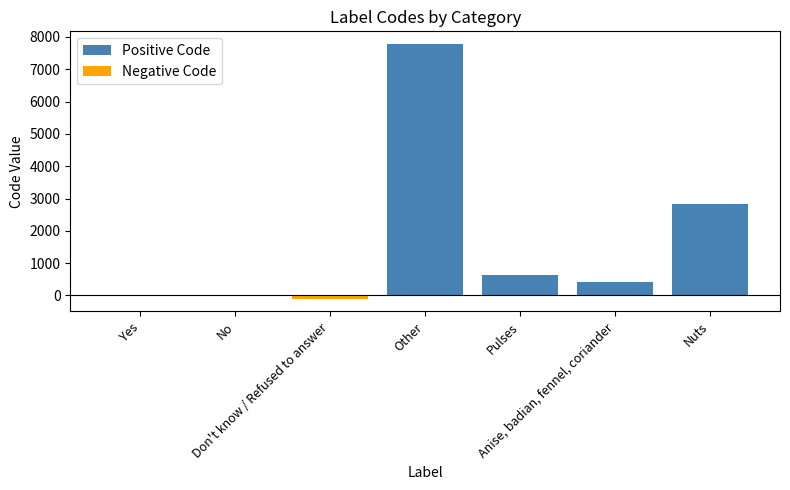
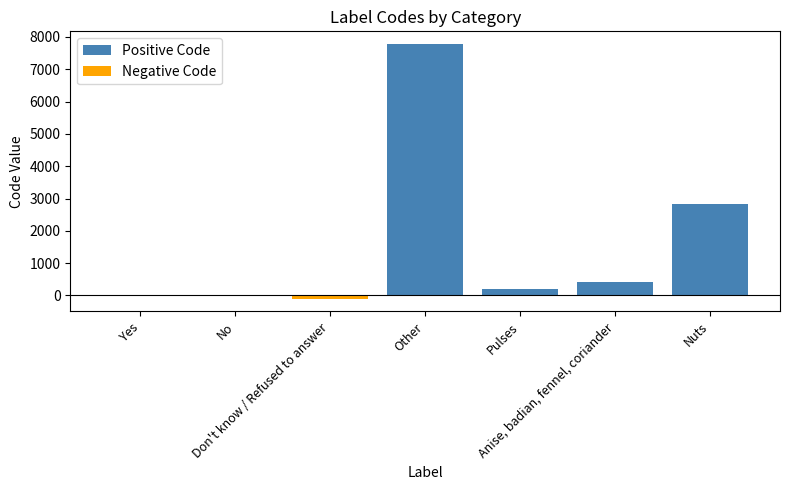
Positive Code, Pulses: 600 -> 200
